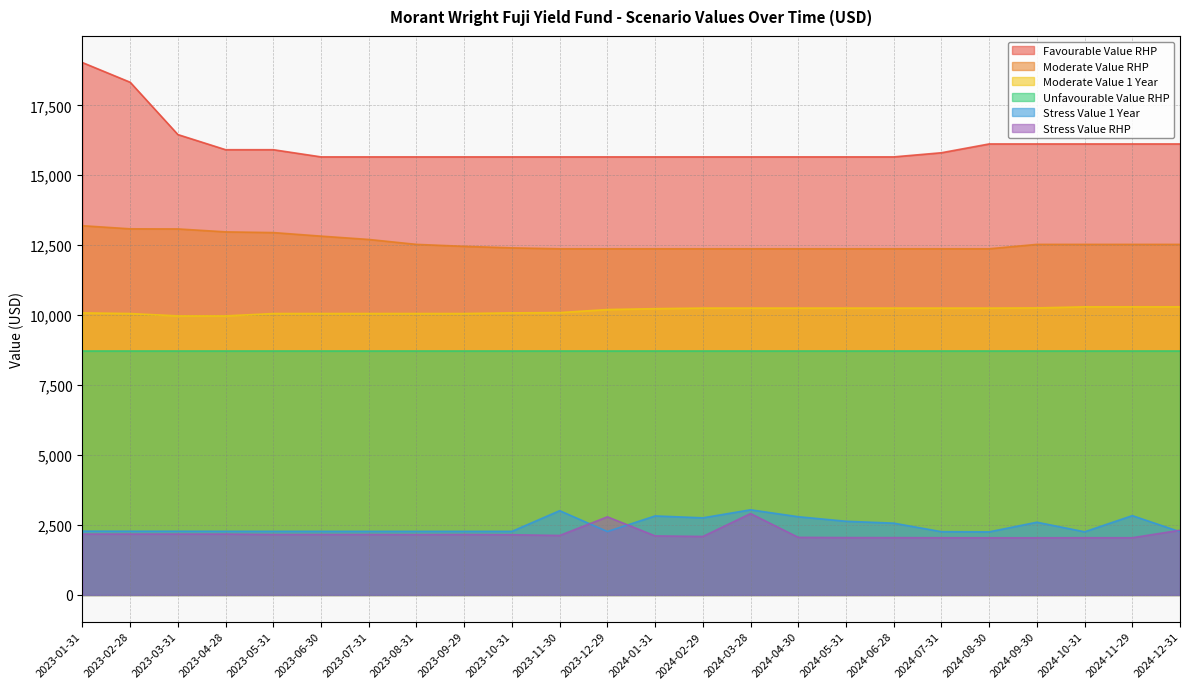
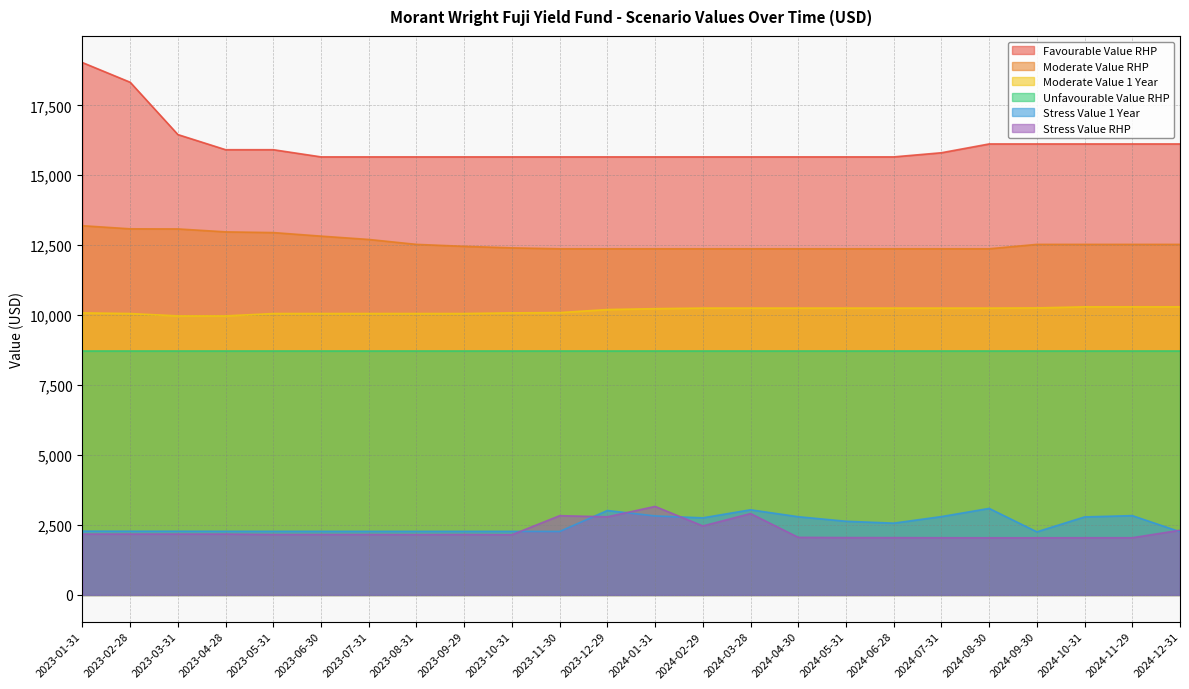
Stress Value 1 Year, 2023-11-30: 3,000 -> 2,300
Stress Value RHP, 2023-11-30: 2,100 -> 2,800
Stress Value 1 Year, 2023-12-29: 2,300 -> 3,000
Stress Value RHP, 2024-01-31: 2,100 -> 3,200
Stress Value RHP, 2024-02-29: 2,100 -> 2,500
Stress Value 1 Year, 2024-07-31: 2,300 -> 2,800
Stress Value 1 Year, 2024-08-30: 2,300 -> 3,100
Stress Value 1 Year, 2024-09-30: 2,600 -> 2,300
Stress Value 1 Year, 2024-10-31: 2,300 -> 2,800
